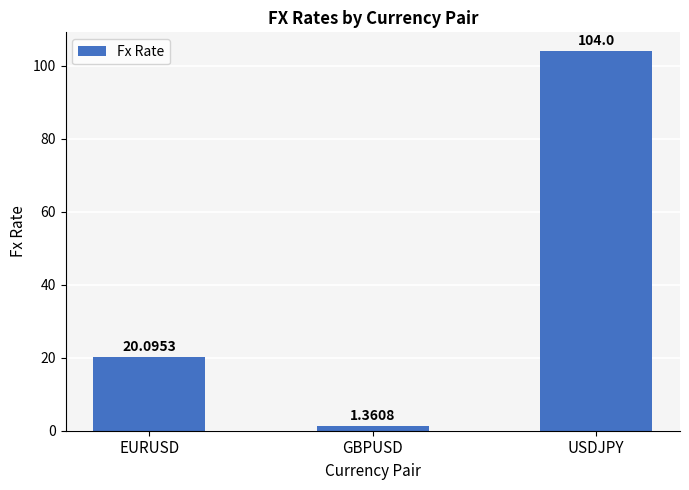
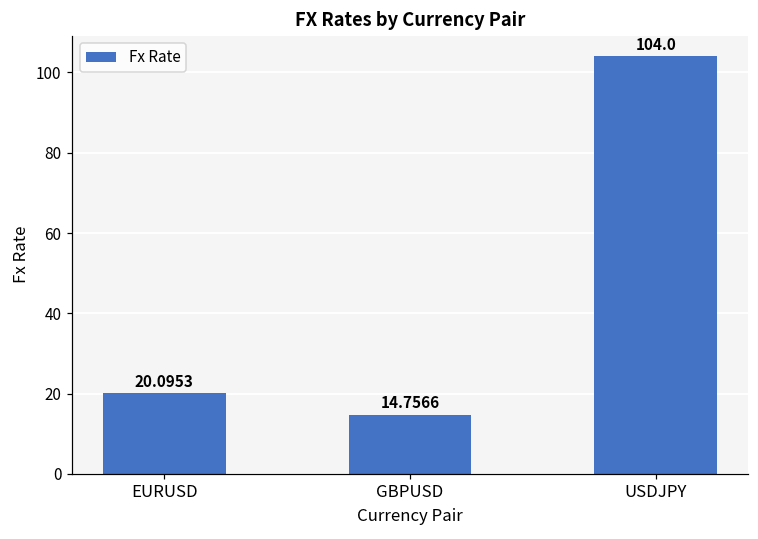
GBPUSD: 1.3608 -> 14.7566
